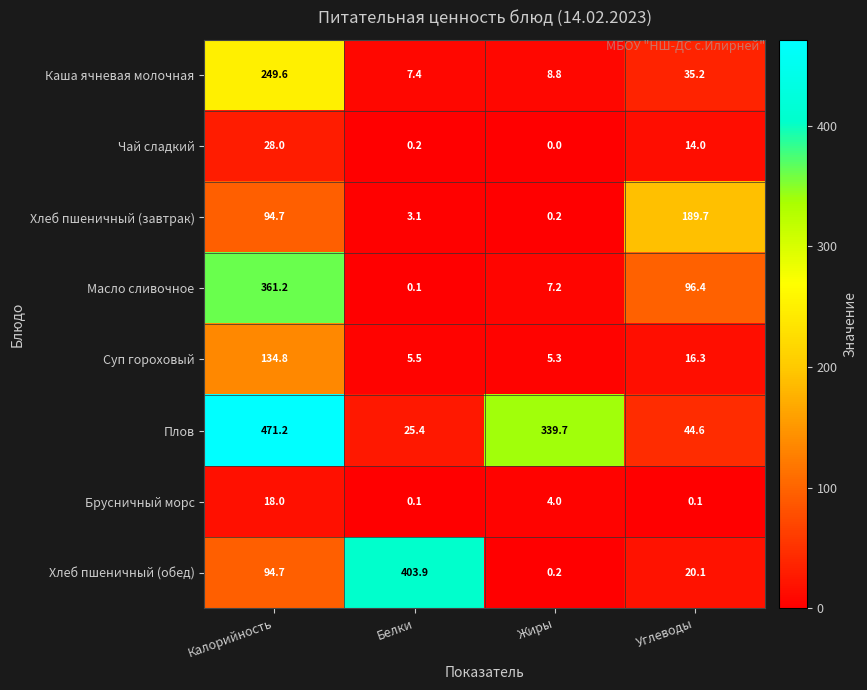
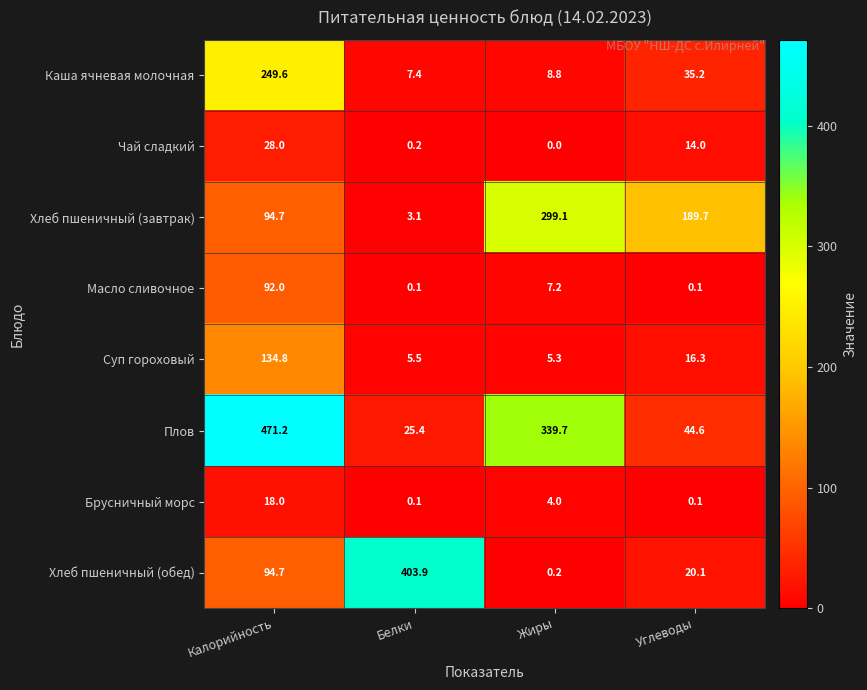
Хлеб пшеничный (завтрак), Жиры: 0.2 -> 299.1
Масло сливочное, Калорийность: 361.2 -> 92.0
Масло сливочное, Углеводы: 96.4 -> 0.1
